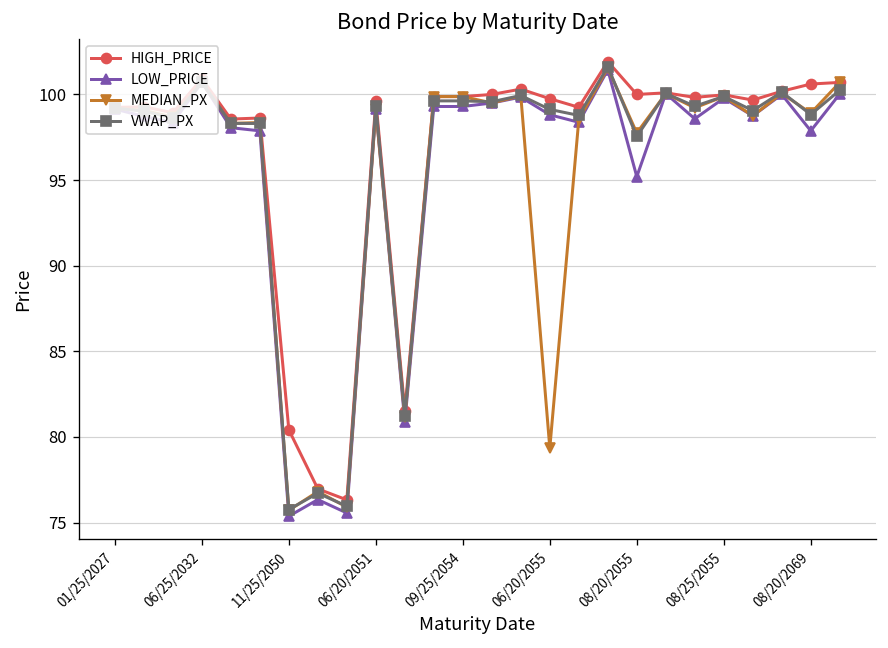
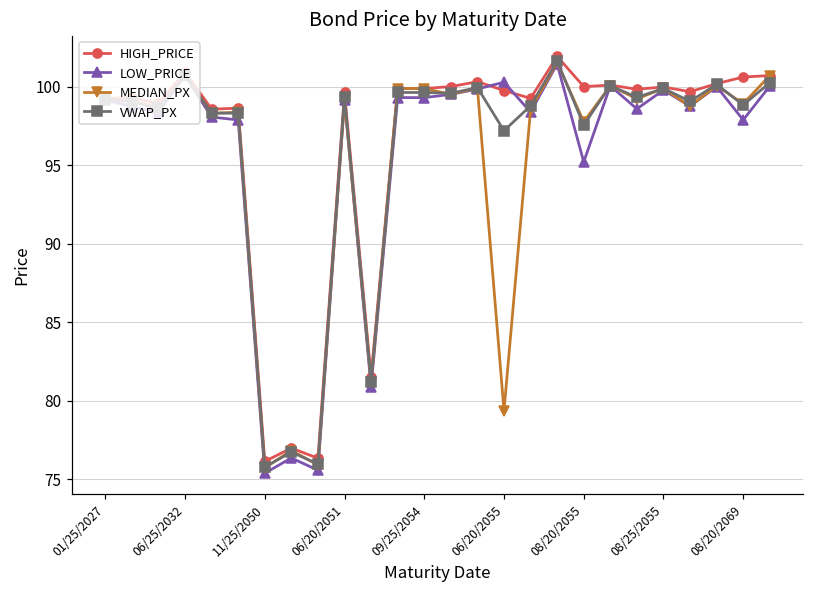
HIGH_PRICE, 11/25/2050: 80.4 -> 76.1
LOW_PRICE, 06/20/2055: 98.8 -> 100.3
VWAP_PX, 06/20/2055: 99.1 -> 97.2
